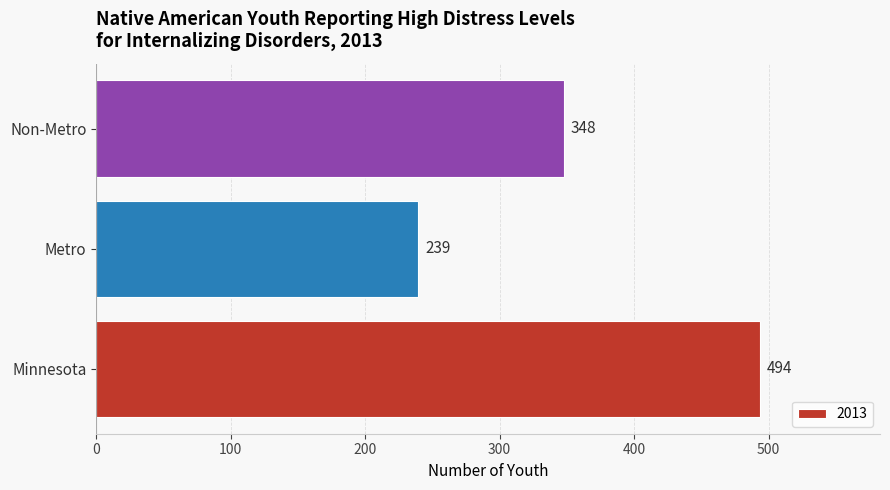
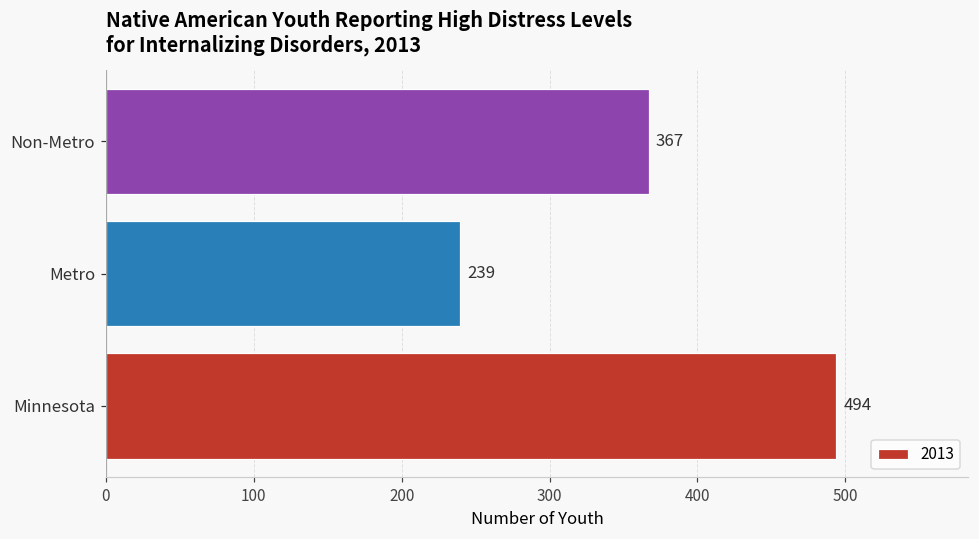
Non-Metro: 348 -> 367
